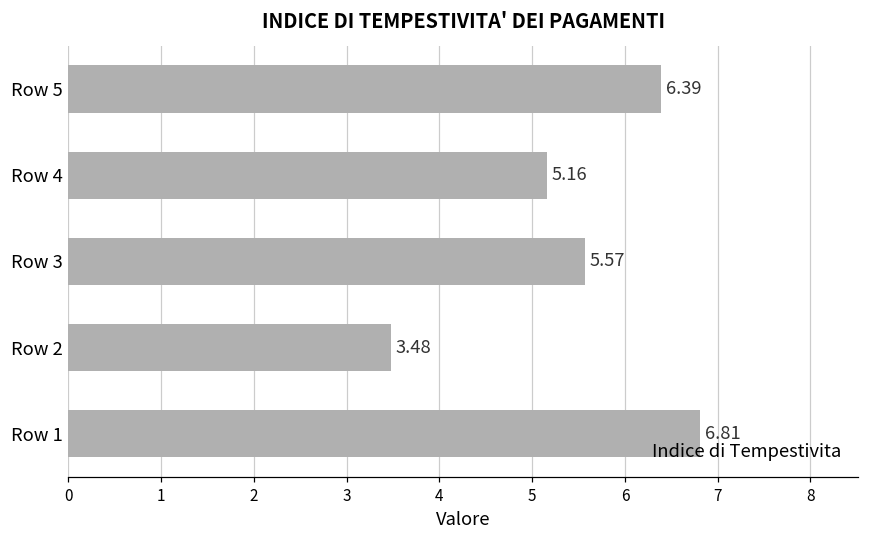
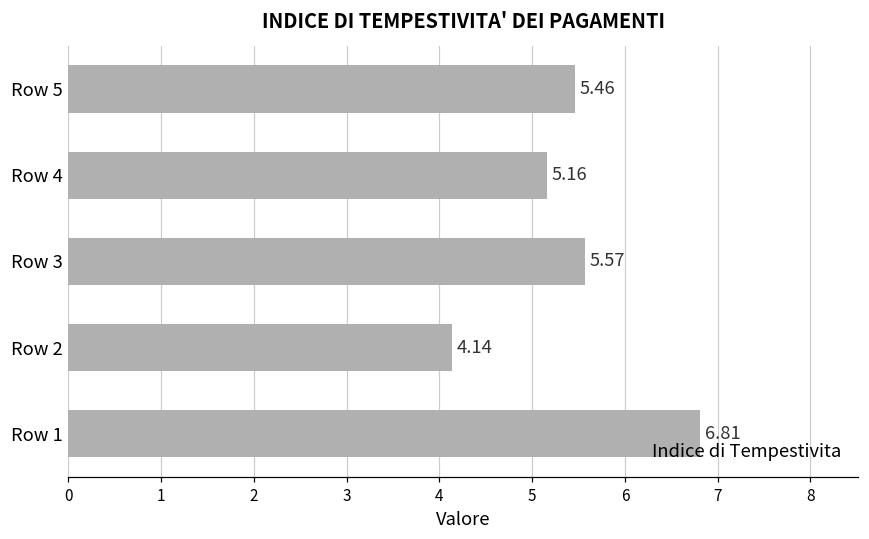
Row 5: 6.39 -> 5.46
Row 2: 3.48 -> 4.14
